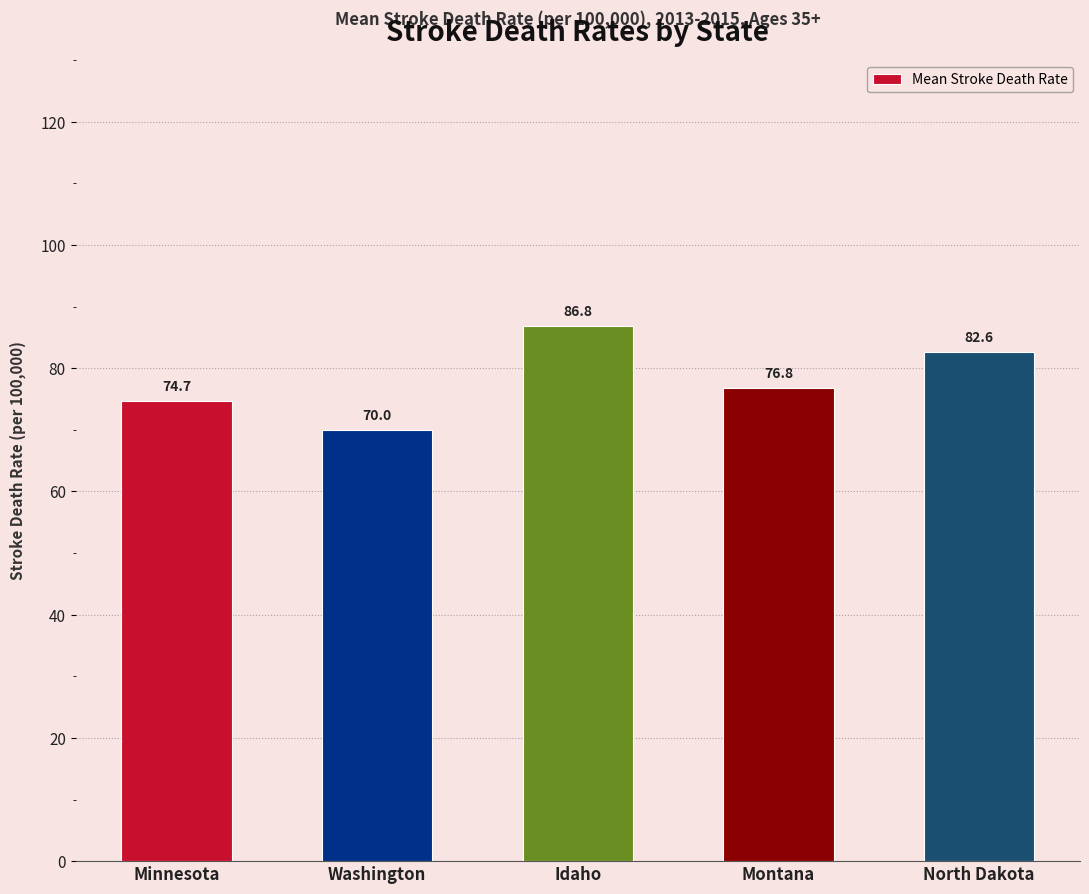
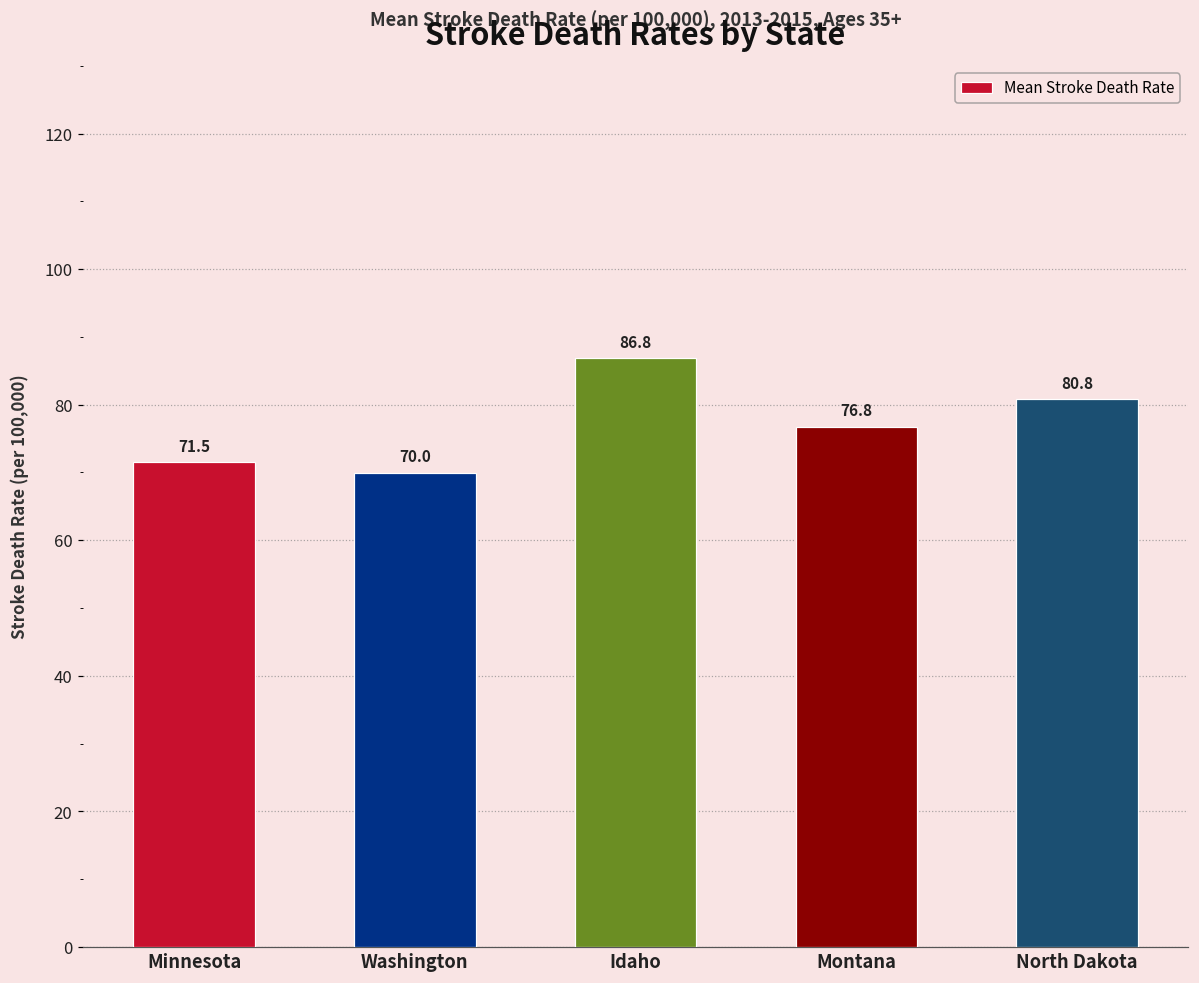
Minnesota: 74.7 -> 71.5
North Dakota: 82.6 -> 80.8
